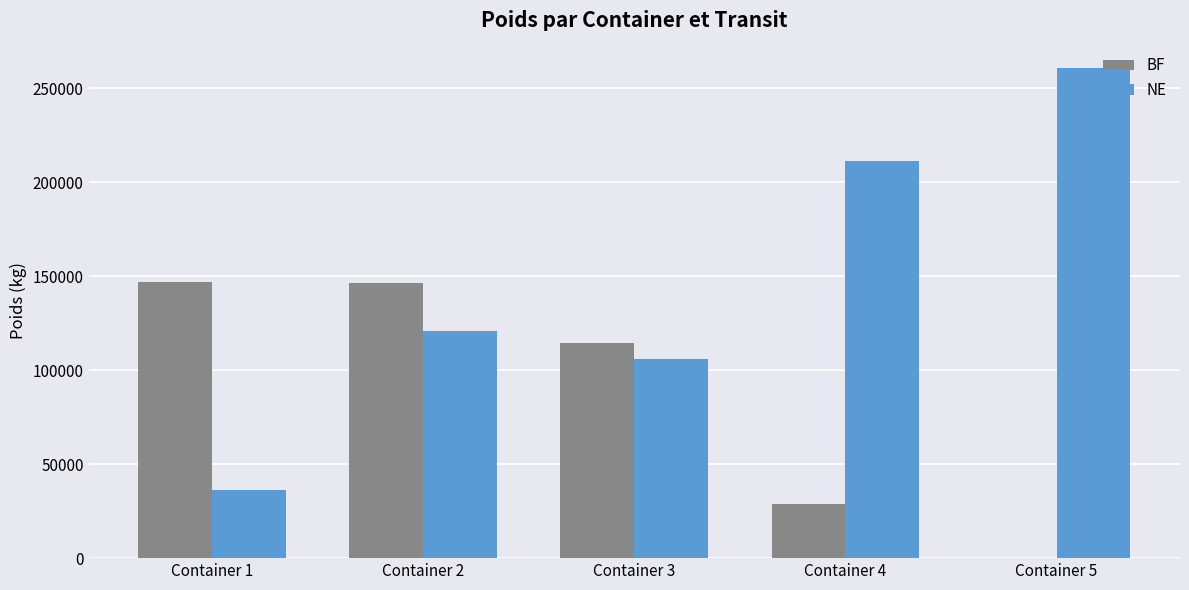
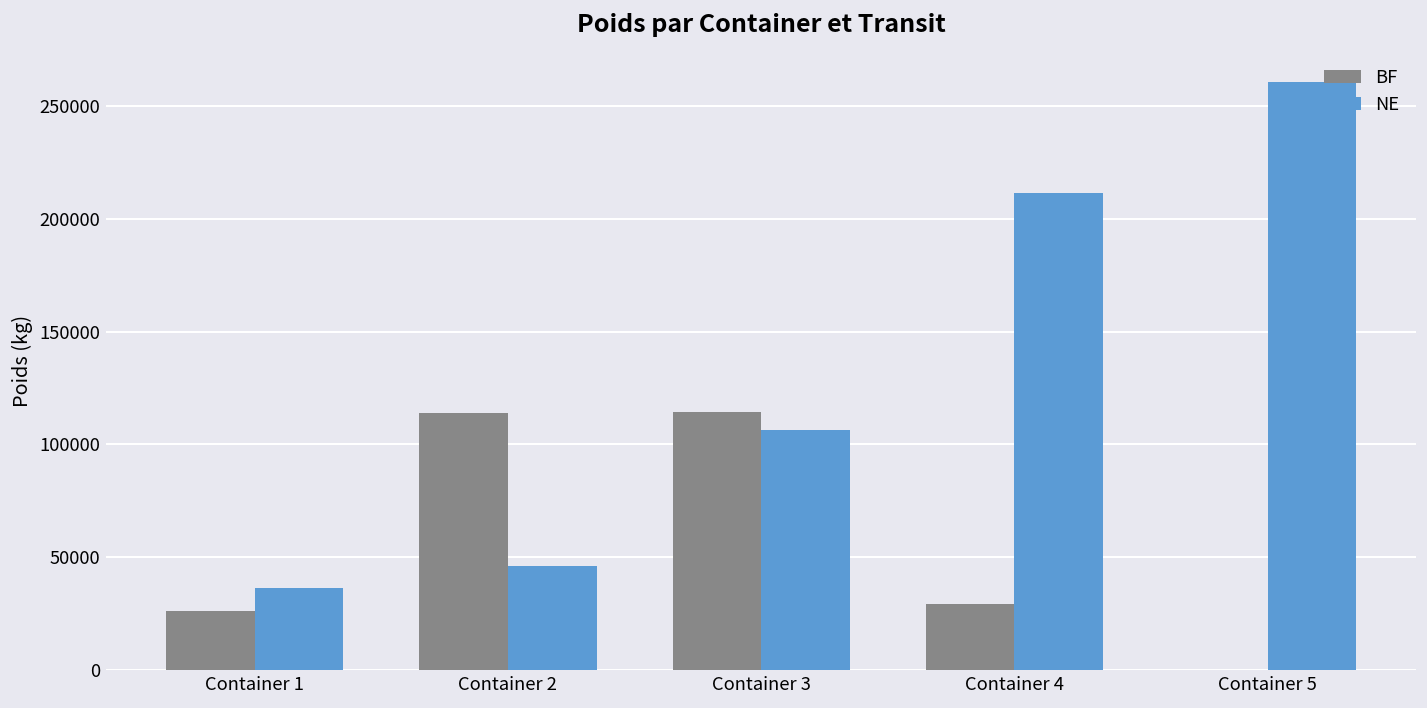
BF, Container 1: 147000 -> 26000
BF, Container 2: 147000 -> 114000
NE, Container 2: 121000 -> 46000
